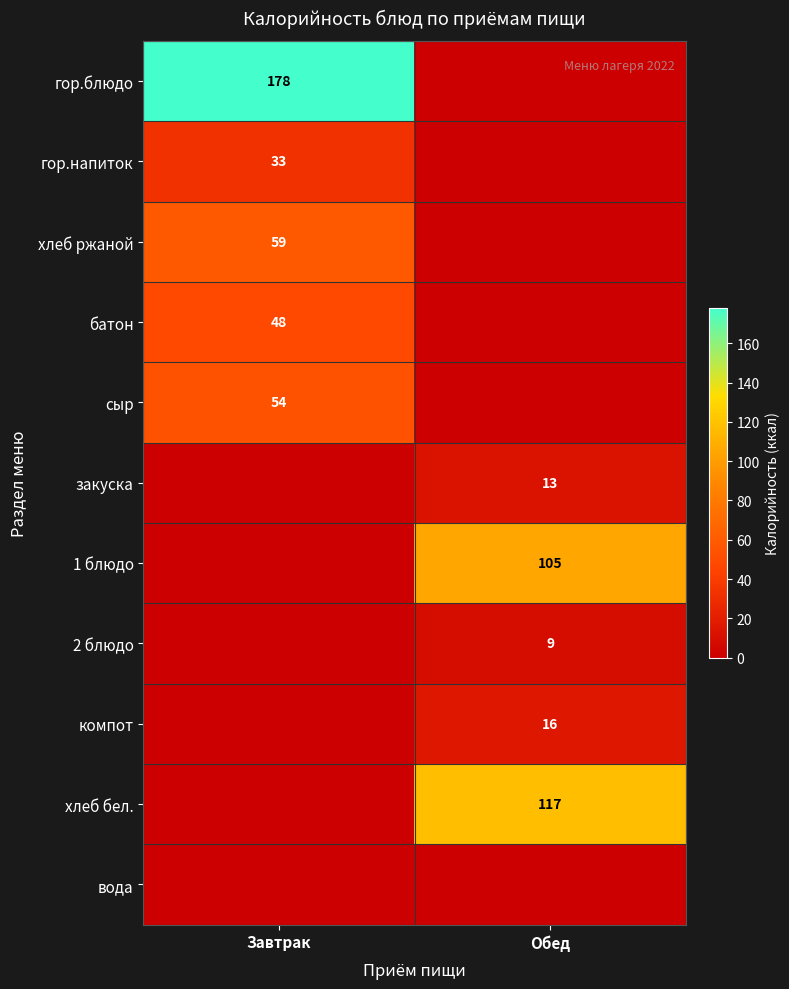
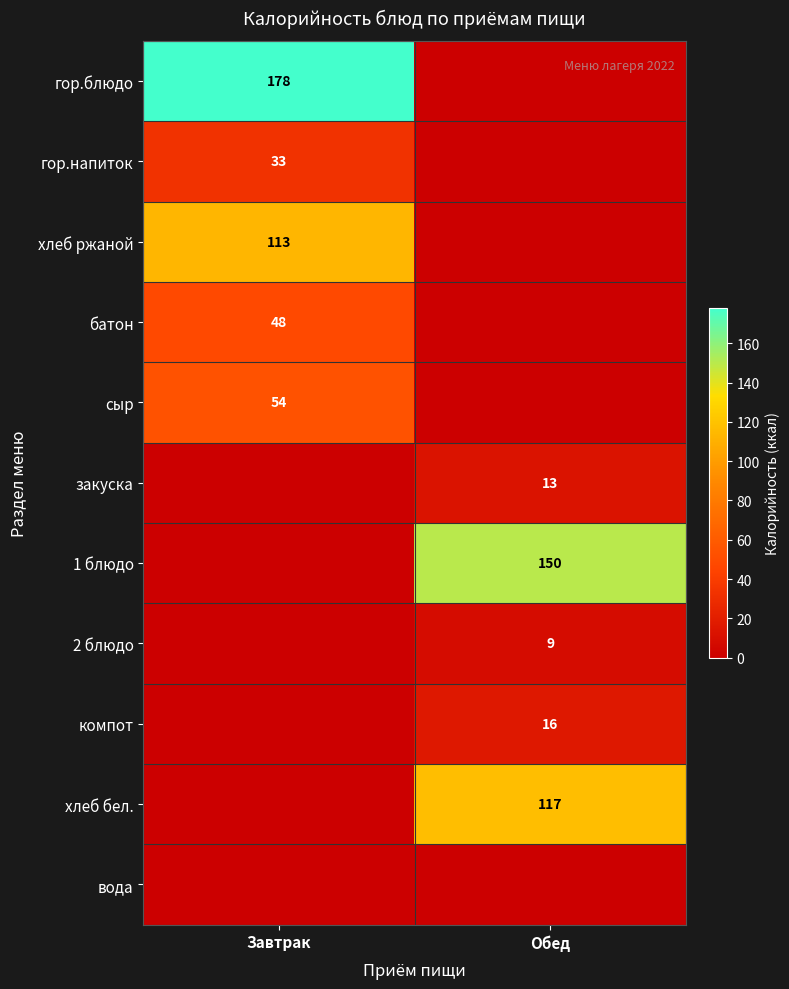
хлеб ржаной, Завтрак: 59 -> 113
1 блюдо, Обед: 105 -> 150
